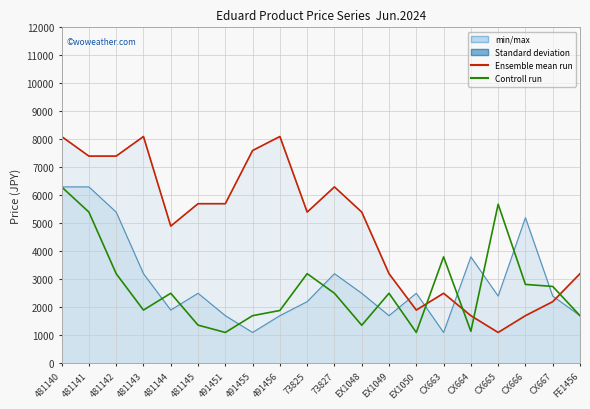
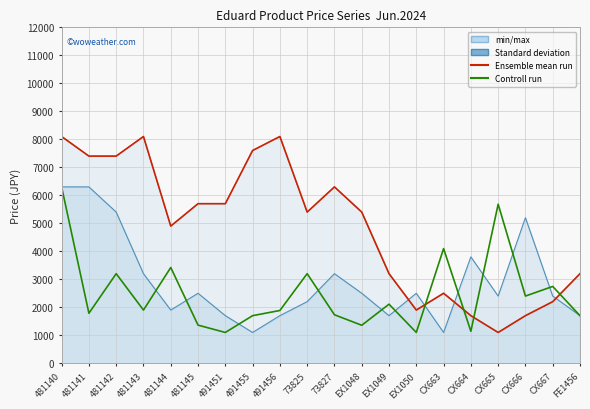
Controll run, 481141: 5400 -> 1800
Controll run, 481144: 2500 -> 3400
Controll run, 73827: 2500 -> 1700
Controll run, EX1049: 2500 -> 2100
Controll run, CX663: 3800 -> 4100
Controll run, CX666: 2800 -> 2400
